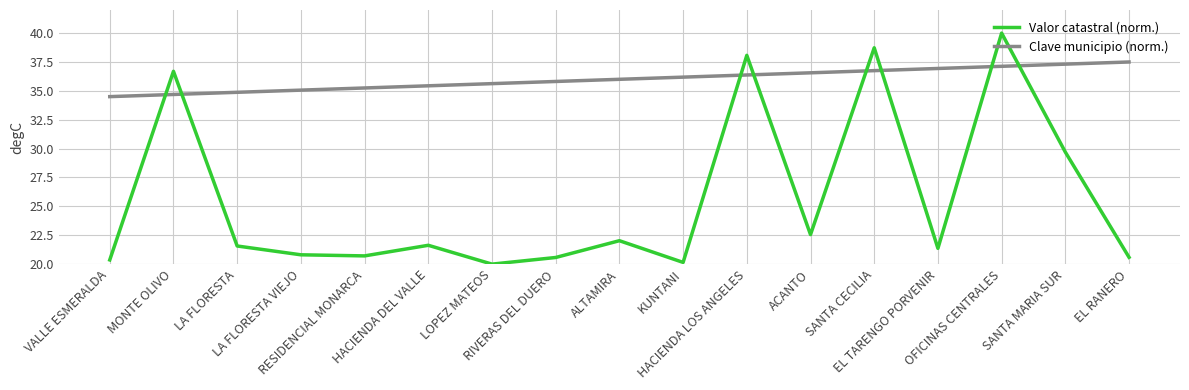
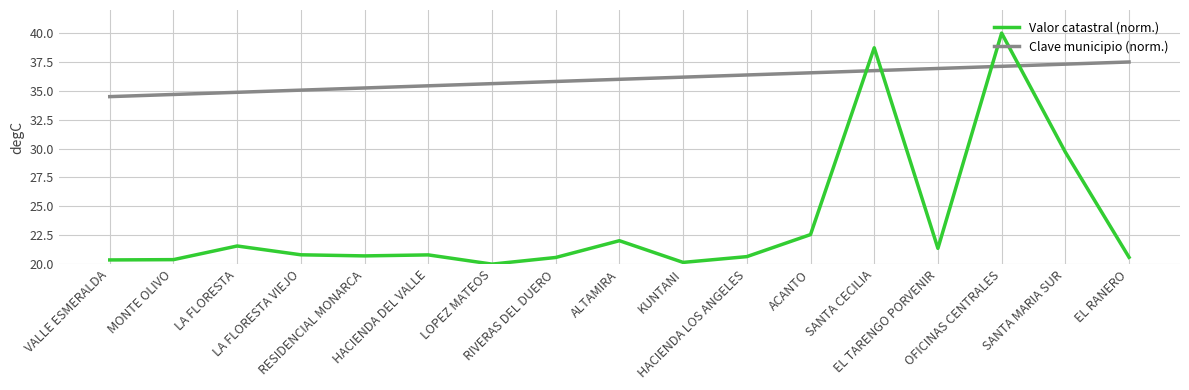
Valor catastral (norm.), MONTE OLIVO: 36.7 -> 20.4
Valor catastral (norm.), HACIENDA DEL VALLE: 21.6 -> 20.8
Valor catastral (norm.), HACIENDA LOS ANGELES: 38.1 -> 20.6
